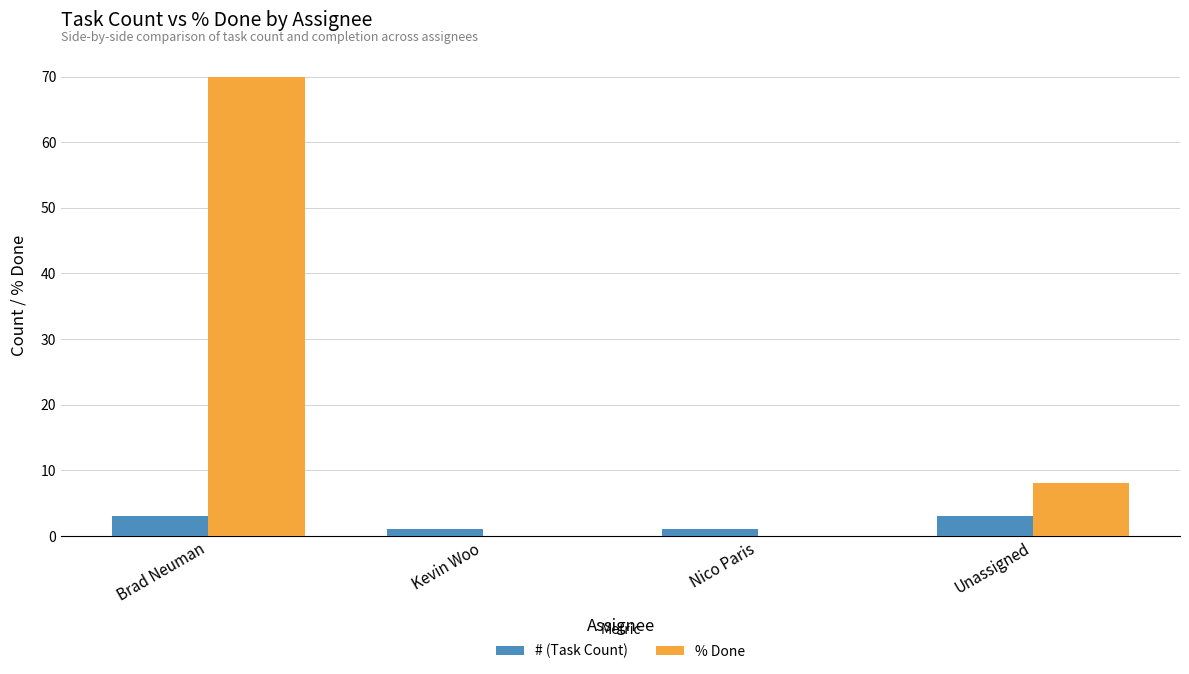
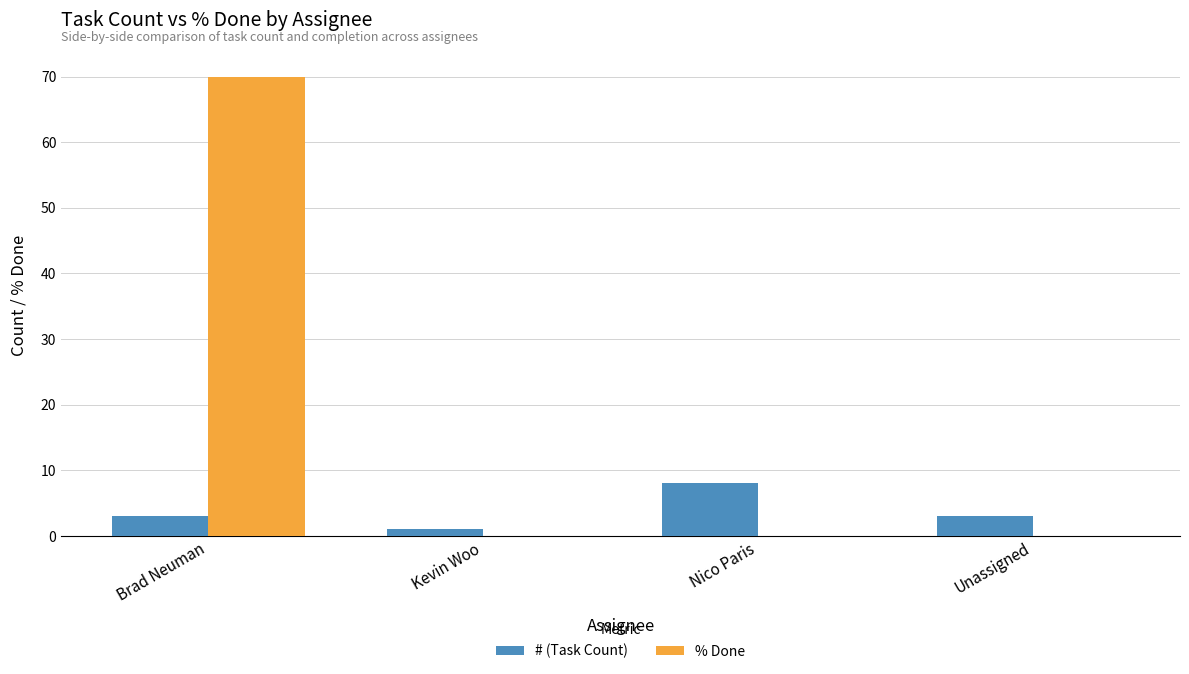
# (Task Count), Nico Paris: 1 -> 8
% Done, Unassigned: 8 -> 0
